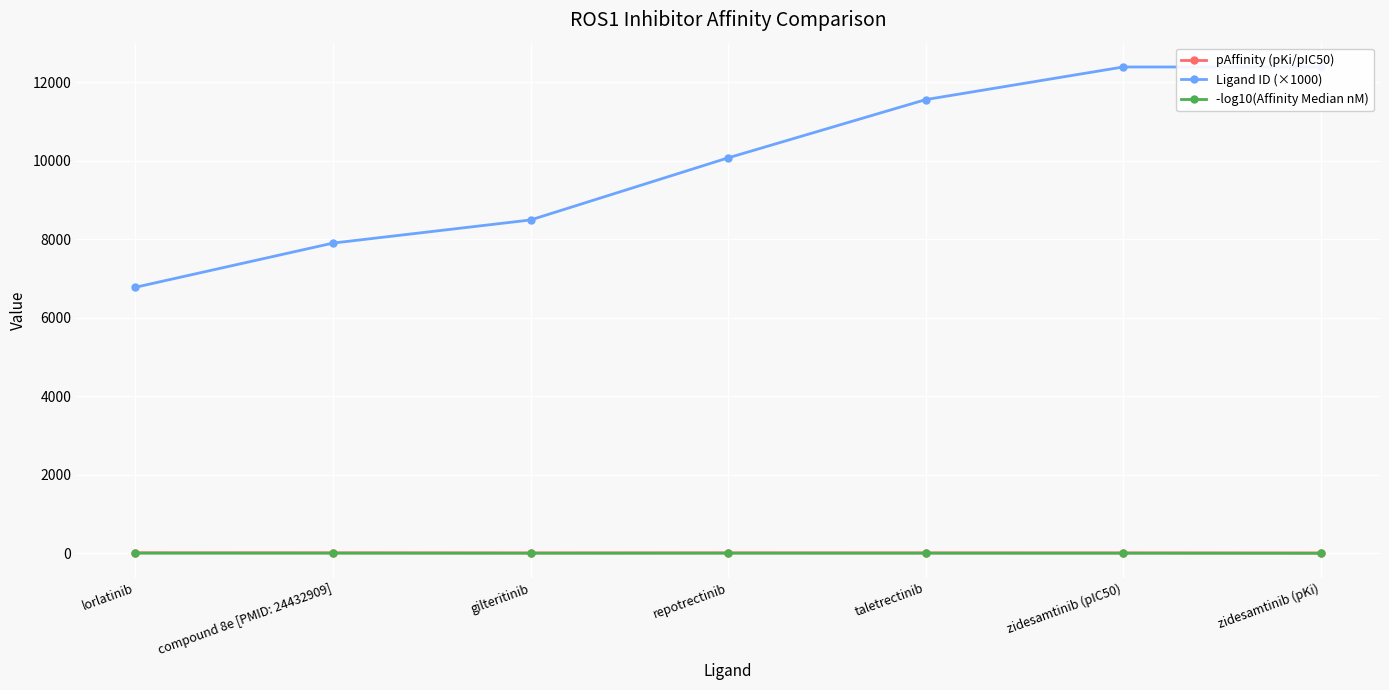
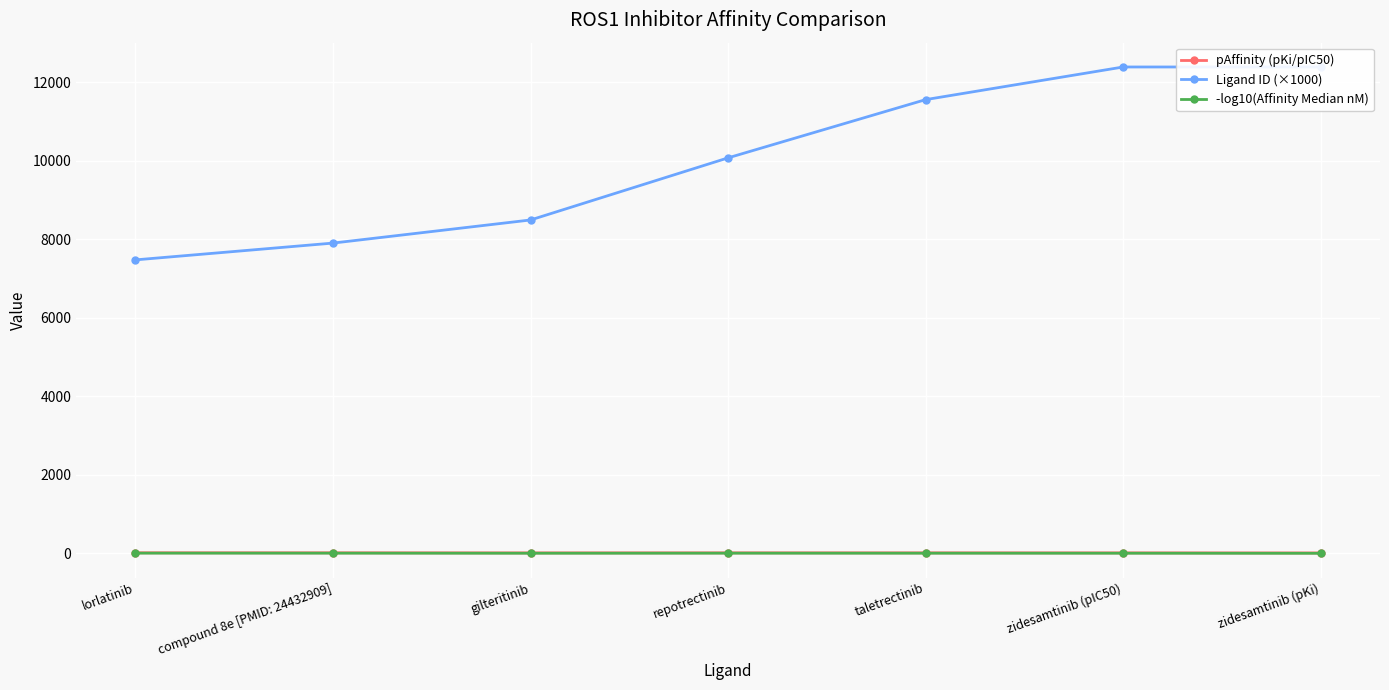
Ligand ID (×1000), lorlatinib: 6800 -> 7500
